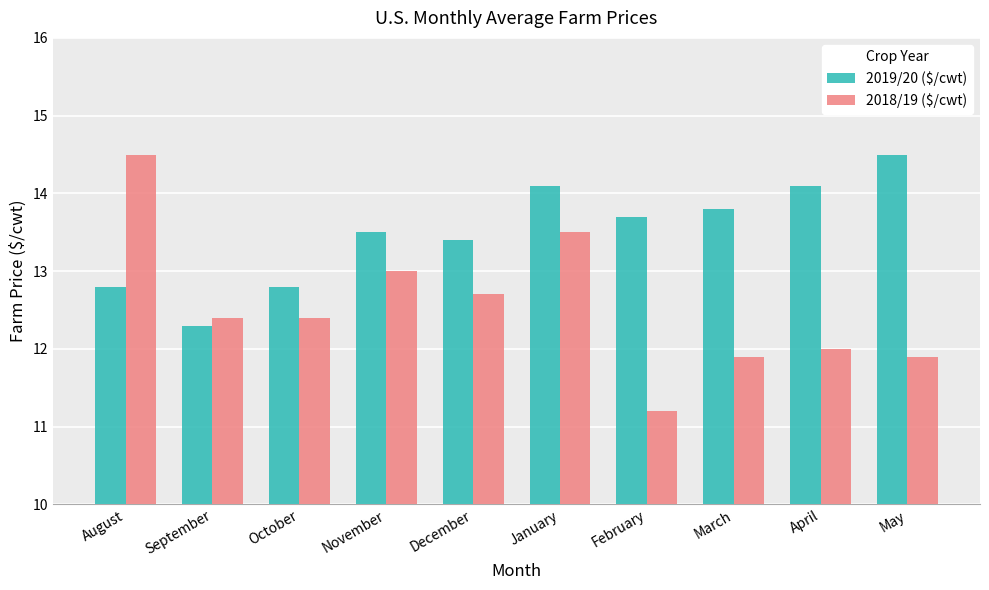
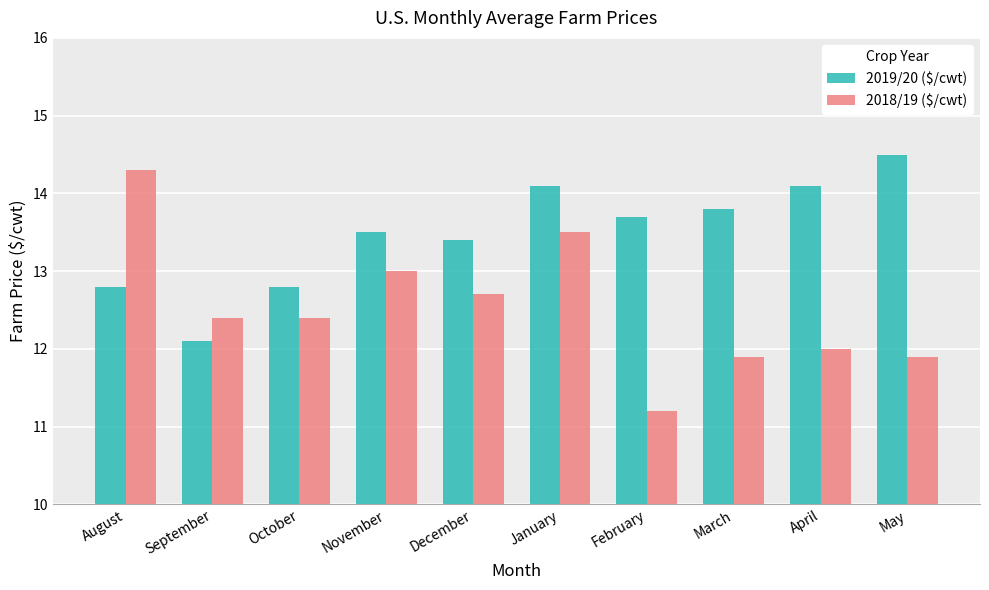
2018/19 ($/cwt), August: 14.5 -> 14.3
2019/20 ($/cwt), September: 12.3 -> 12.1
